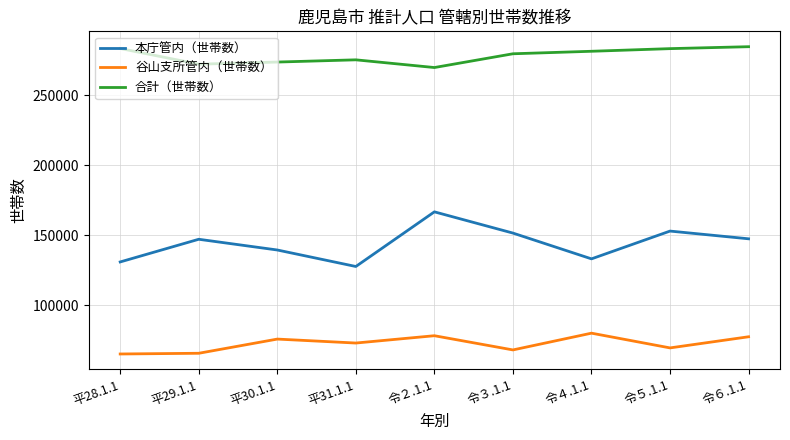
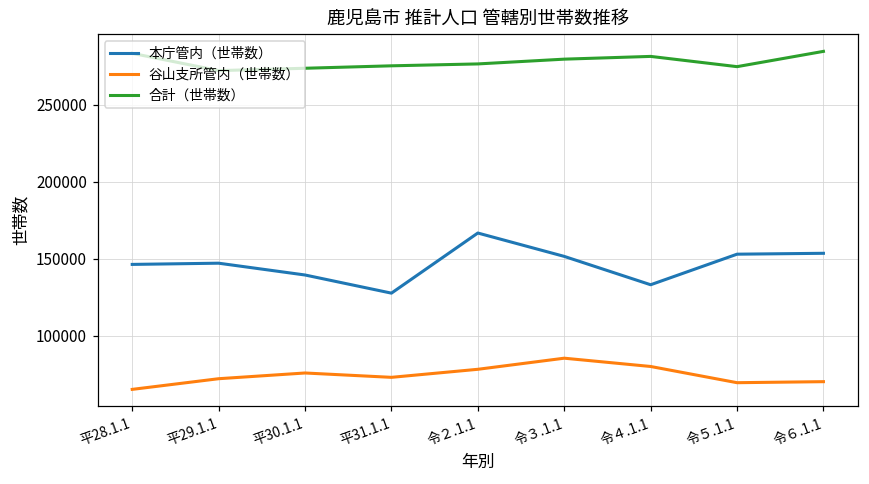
本庁管内（世帯数）, 平28.1.1: 131000 -> 146000
谷山支所管内（世帯数）, 平29.1.1: 66000 -> 72000
合計（世帯数）, 令２.1.1: 270000 -> 277000
谷山支所管内（世帯数）, 令３.1.1: 68000 -> 85000
合計（世帯数）, 令５.1.1: 283000 -> 275000
本庁管内（世帯数）, 令６.1.1: 147000 -> 154000
谷山支所管内（世帯数）, 令６.1.1: 77000 -> 70000
